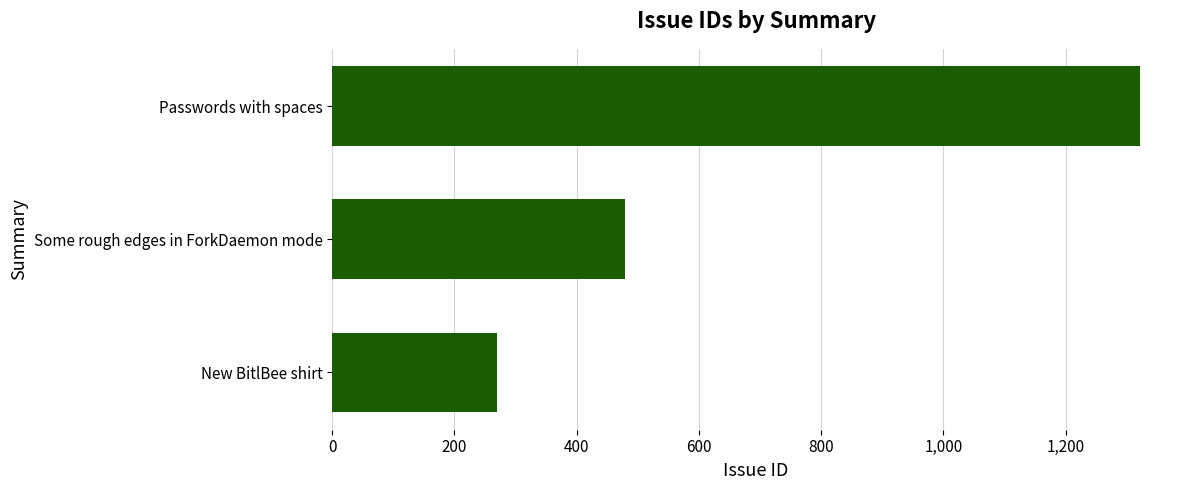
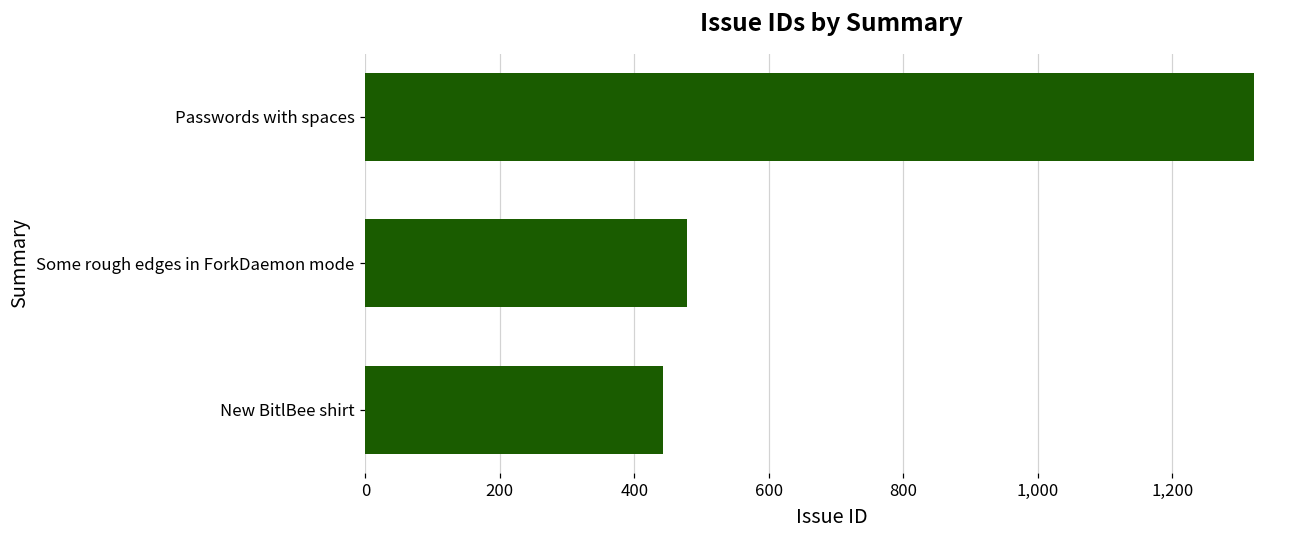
New BitlBee shirt: 270 -> 440
